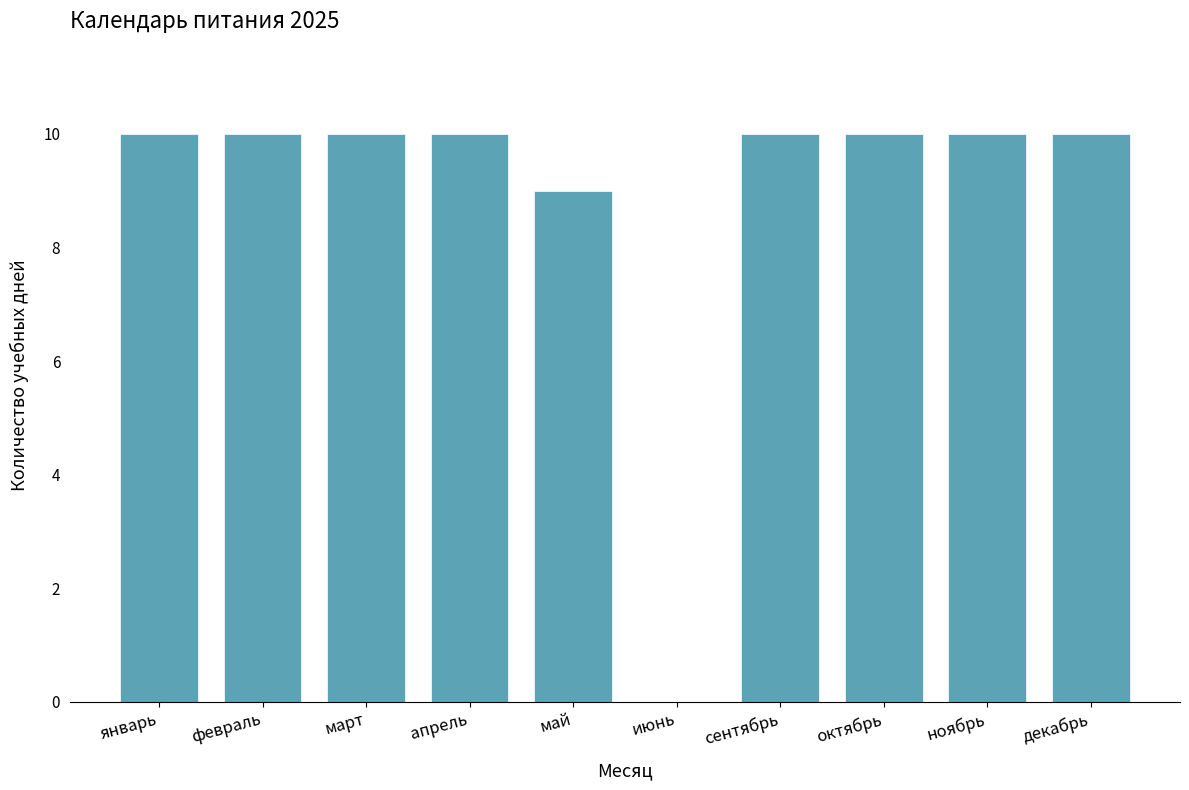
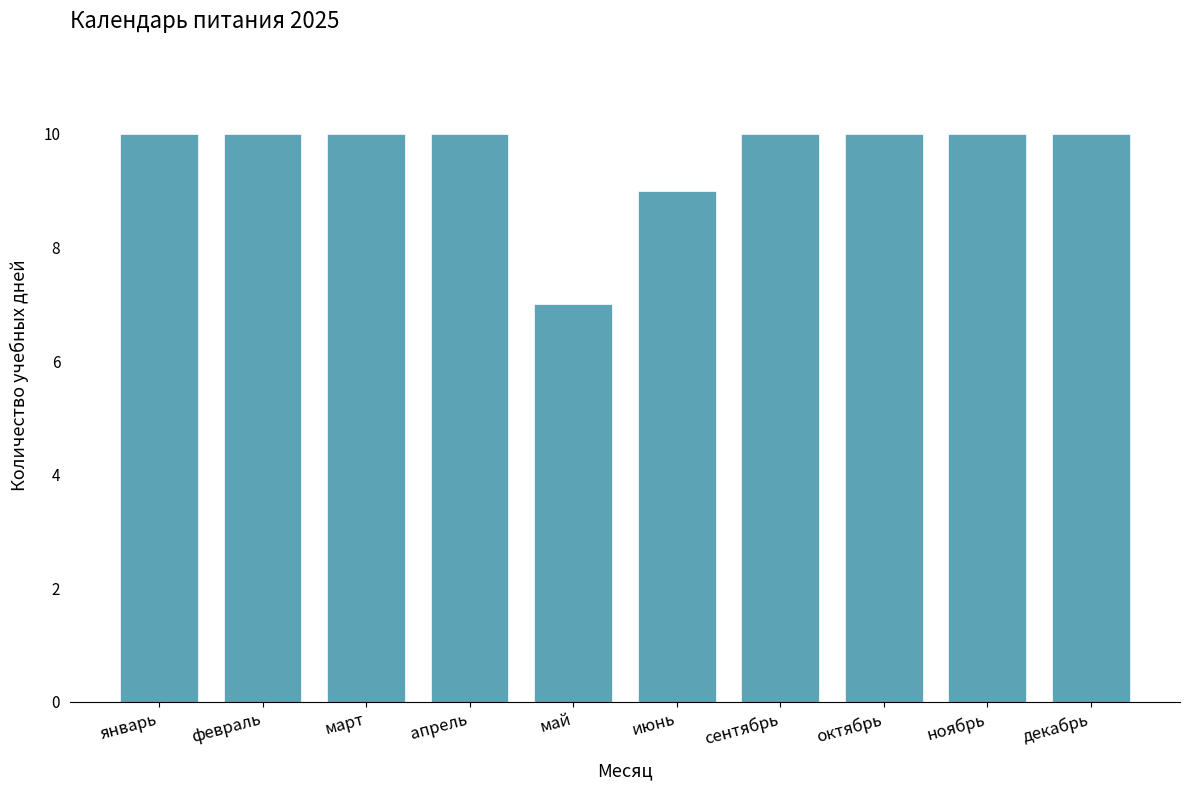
май: 9 -> 7
июнь: 0 -> 9
